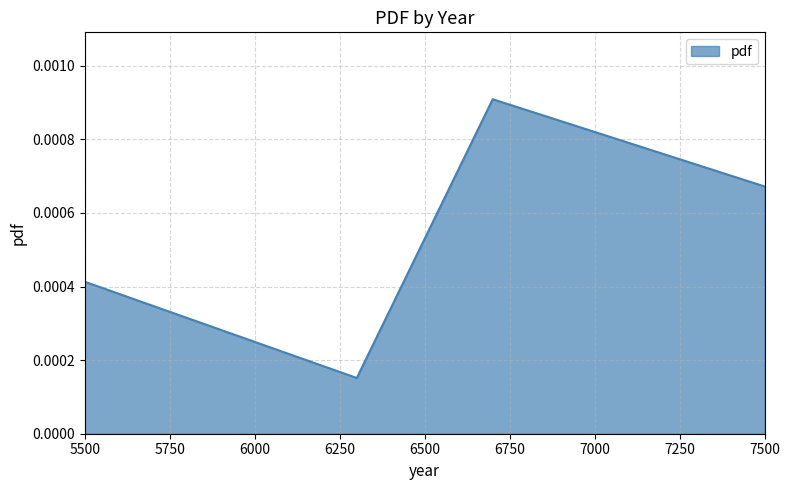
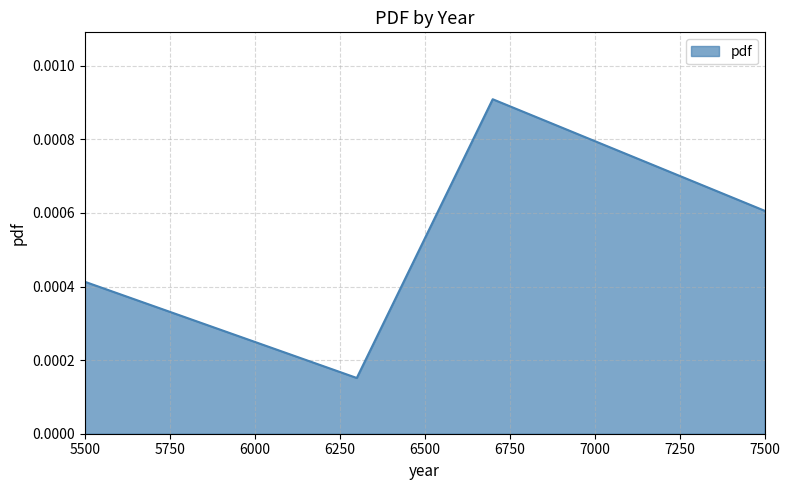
7500: 0.00067 -> 0.00061
